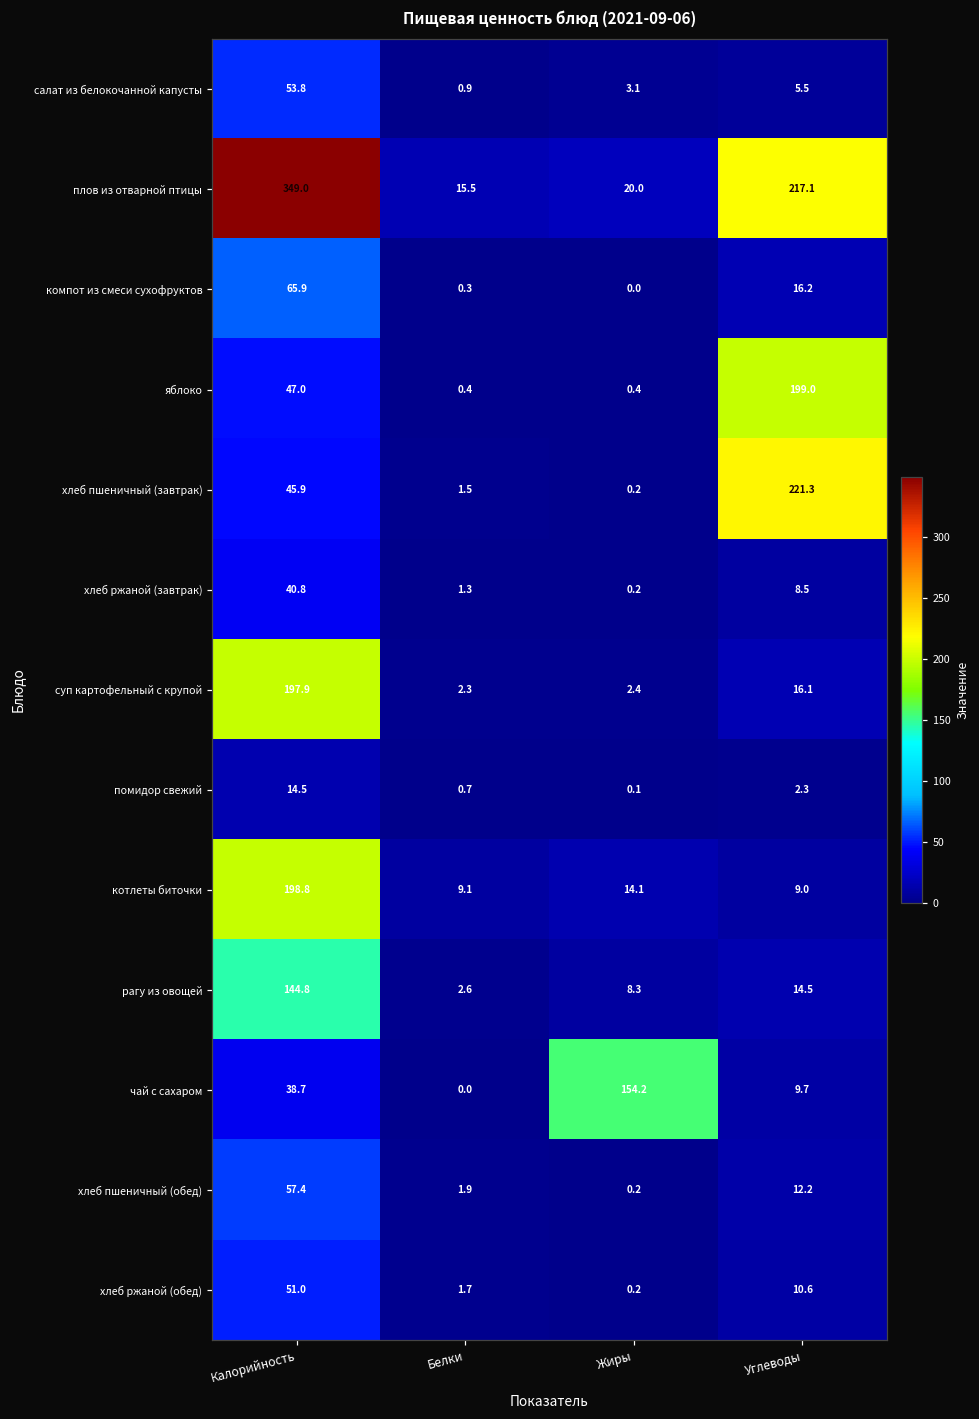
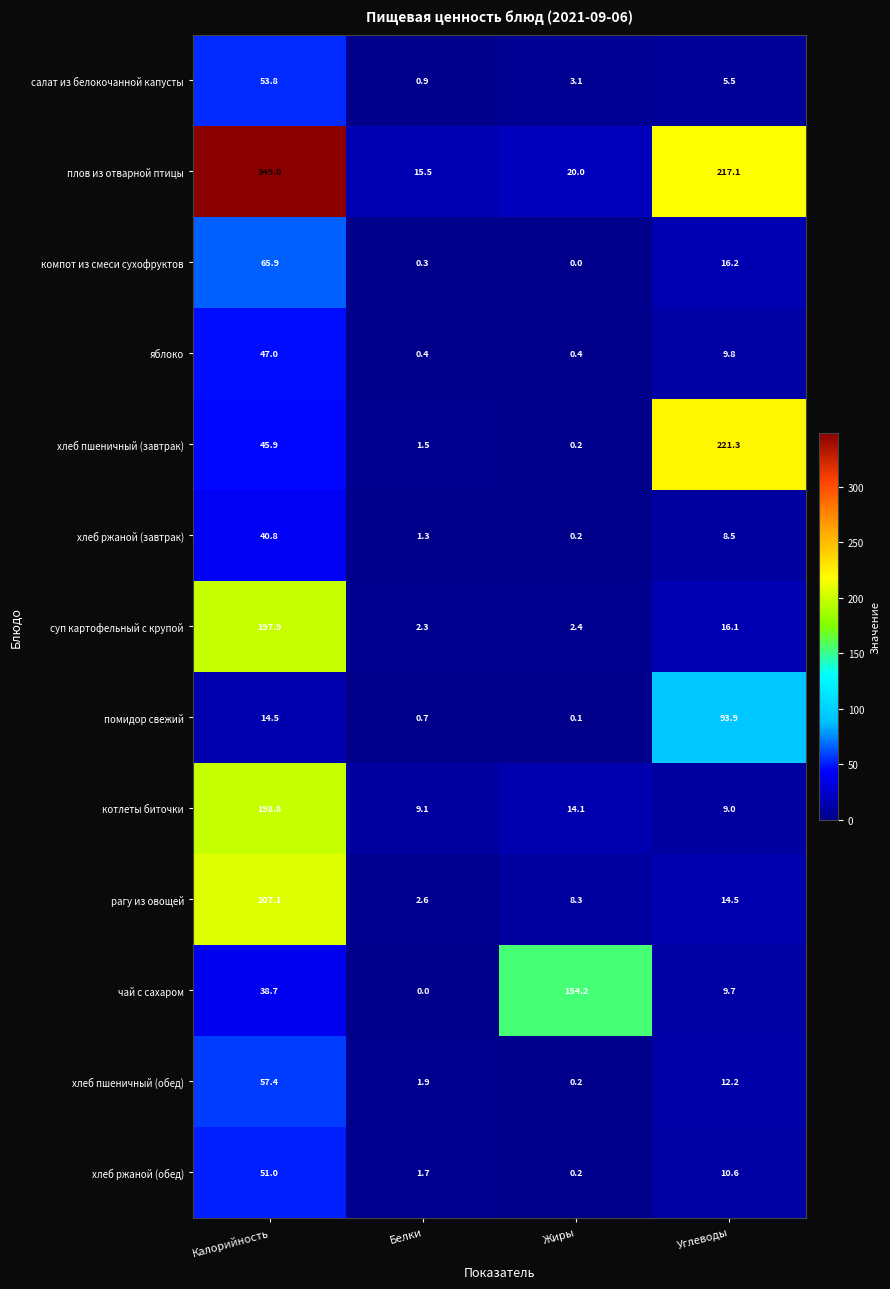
яблоко, Углеводы: 199.0 -> 9.8
помидор свежий, Углеводы: 2.3 -> 93.9
рагу из овощей, Калорийность: 144.8 -> 207.1
